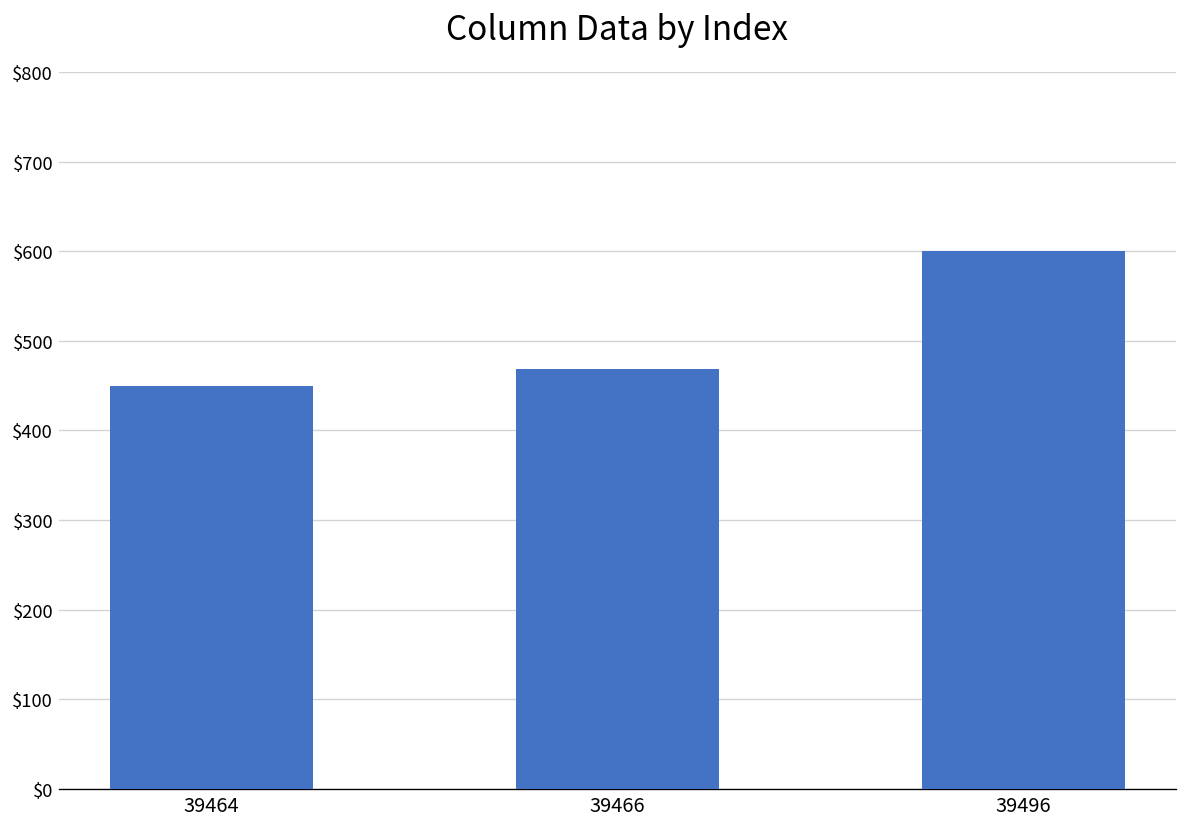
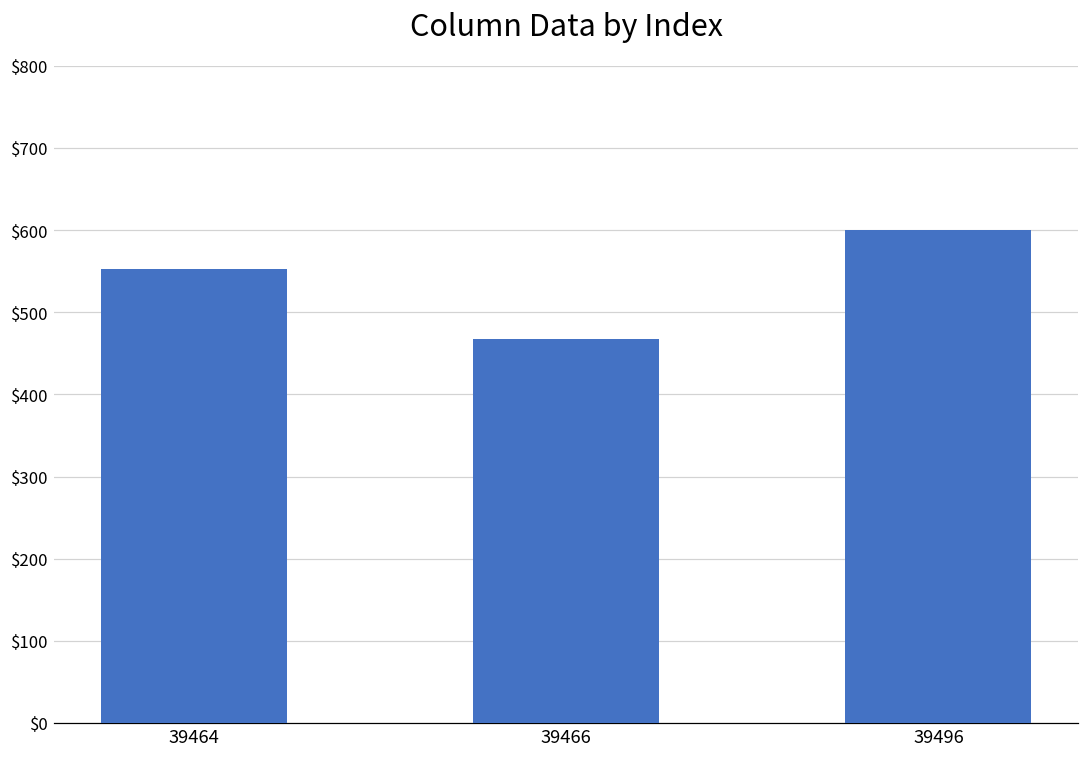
39464: $450 -> $550
